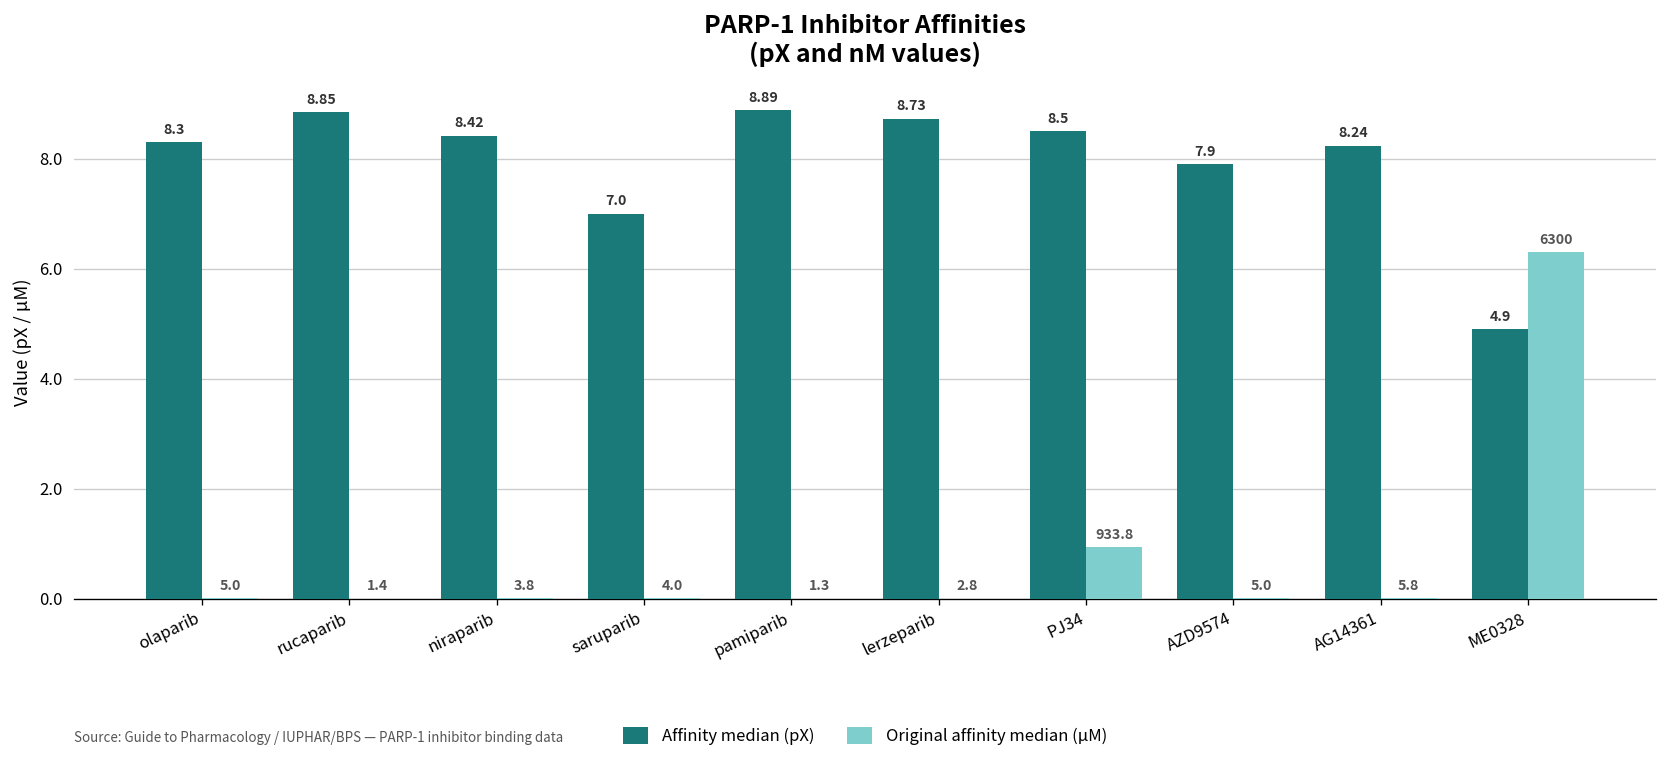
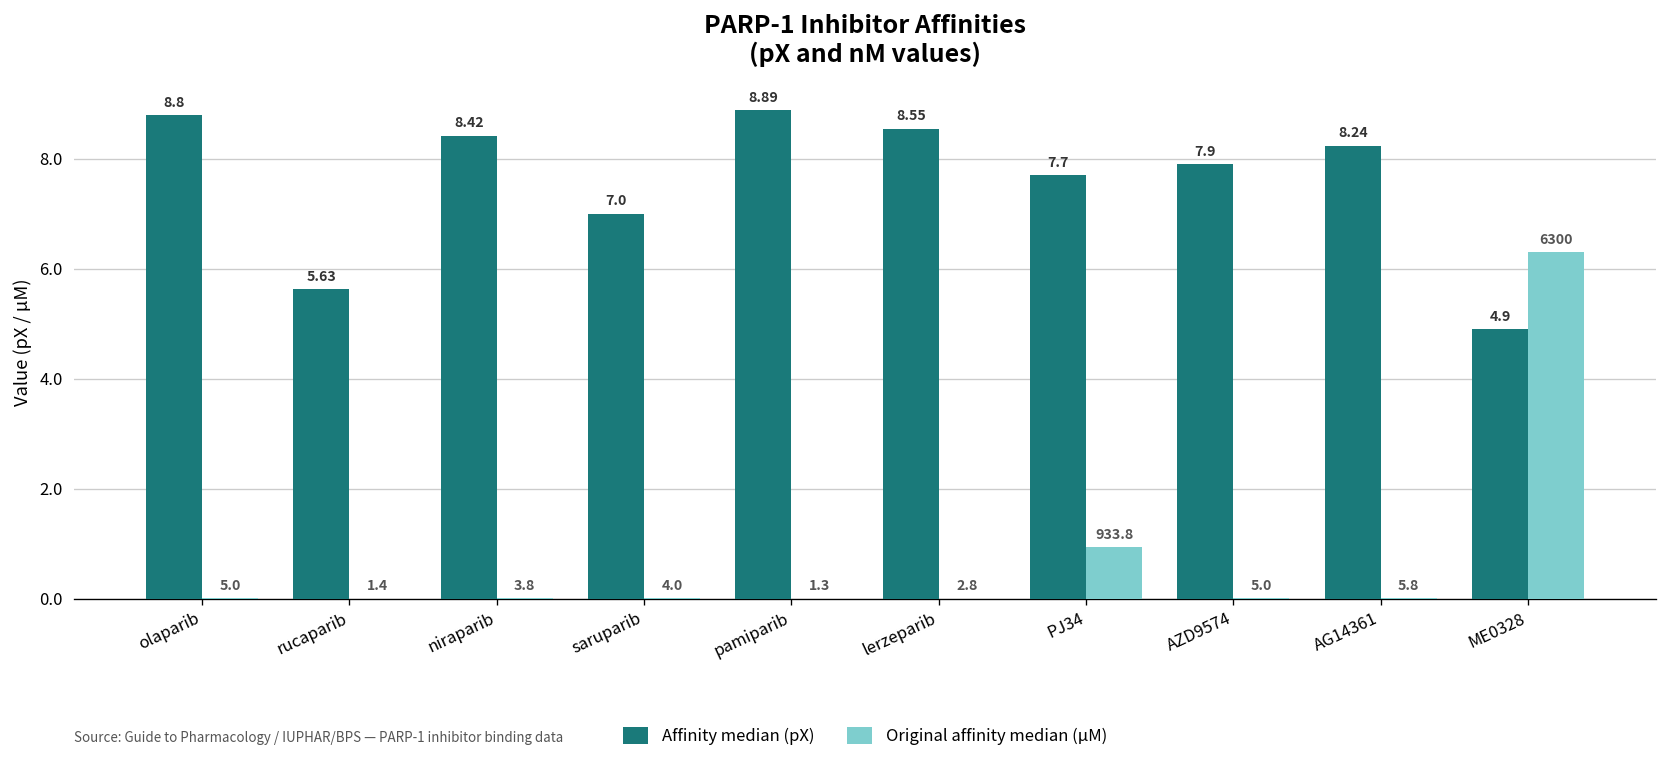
Affinity median (pX), olaparib: 8.3 -> 8.8
Affinity median (pX), rucaparib: 8.85 -> 5.63
Affinity median (pX), lerzeparib: 8.73 -> 8.55
Affinity median (pX), PJ34: 8.5 -> 7.7
